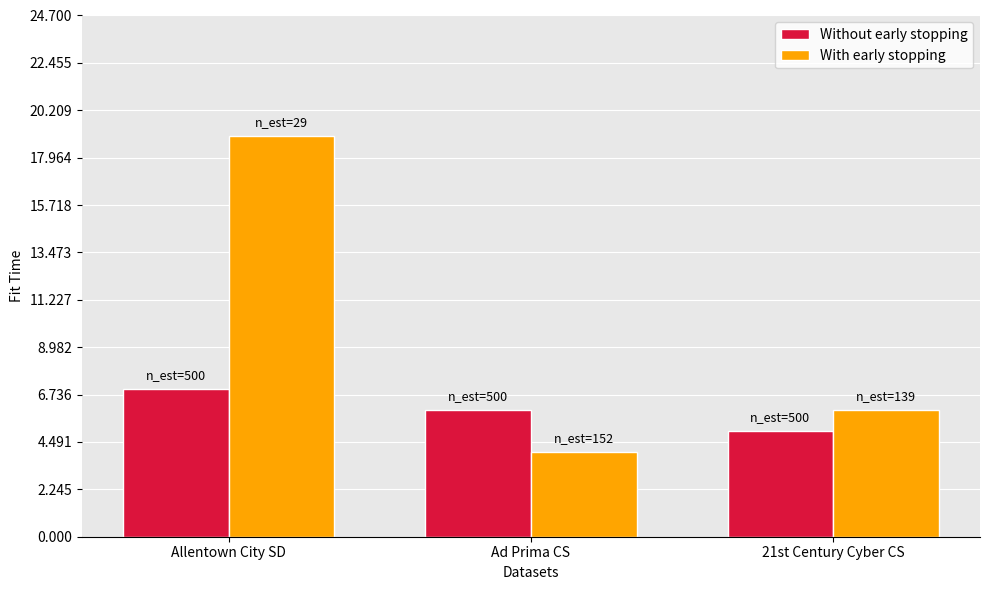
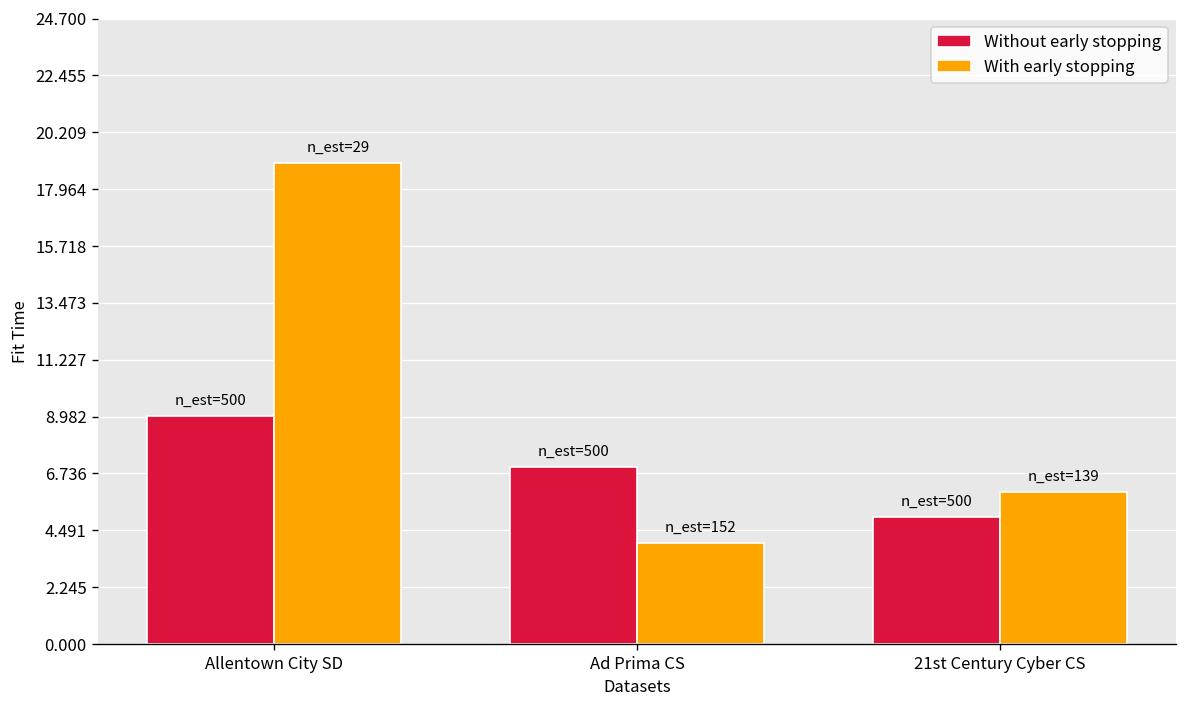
Without early stopping, Allentown City SD: 7 -> 9
Without early stopping, Ad Prima CS: 6 -> 7
